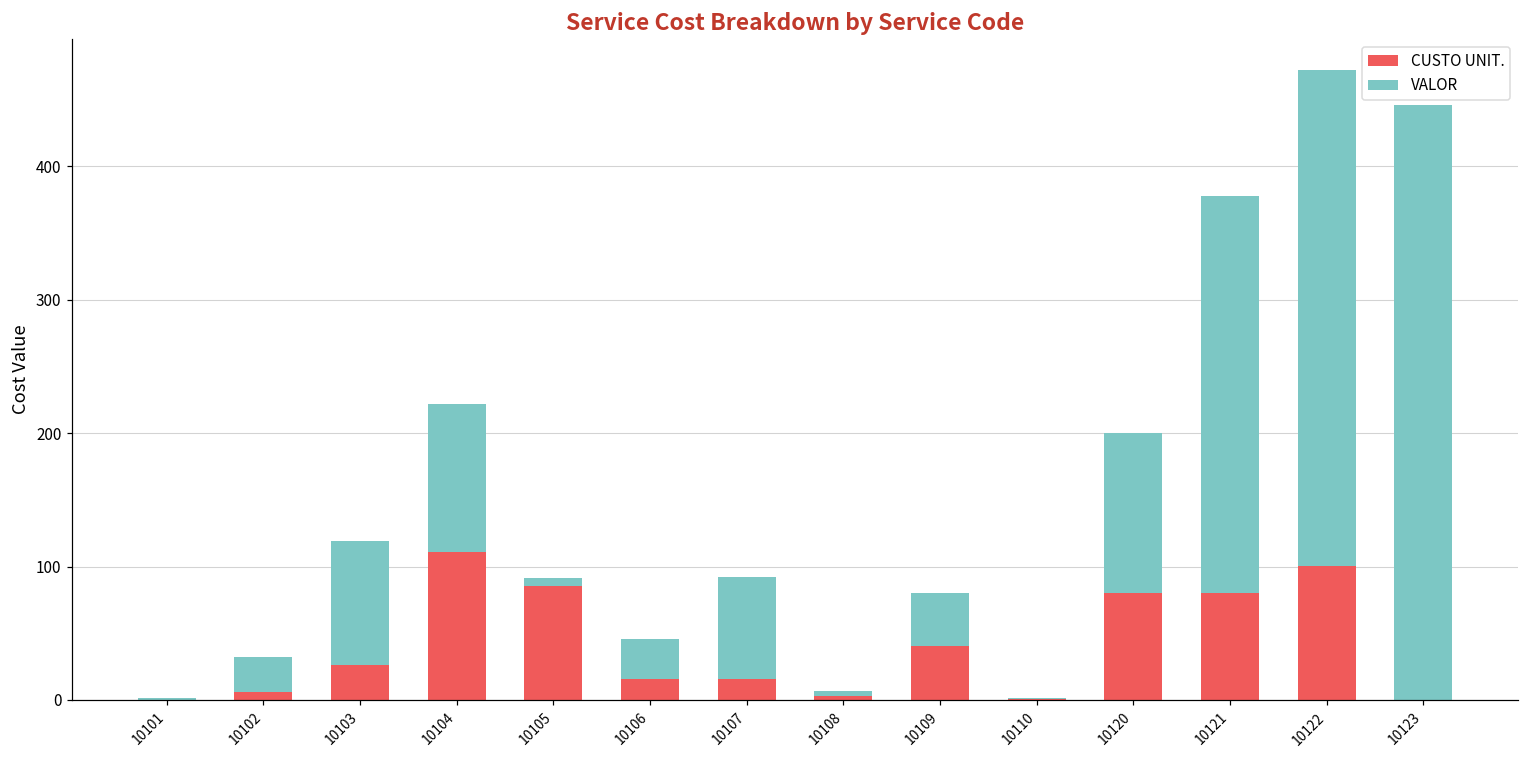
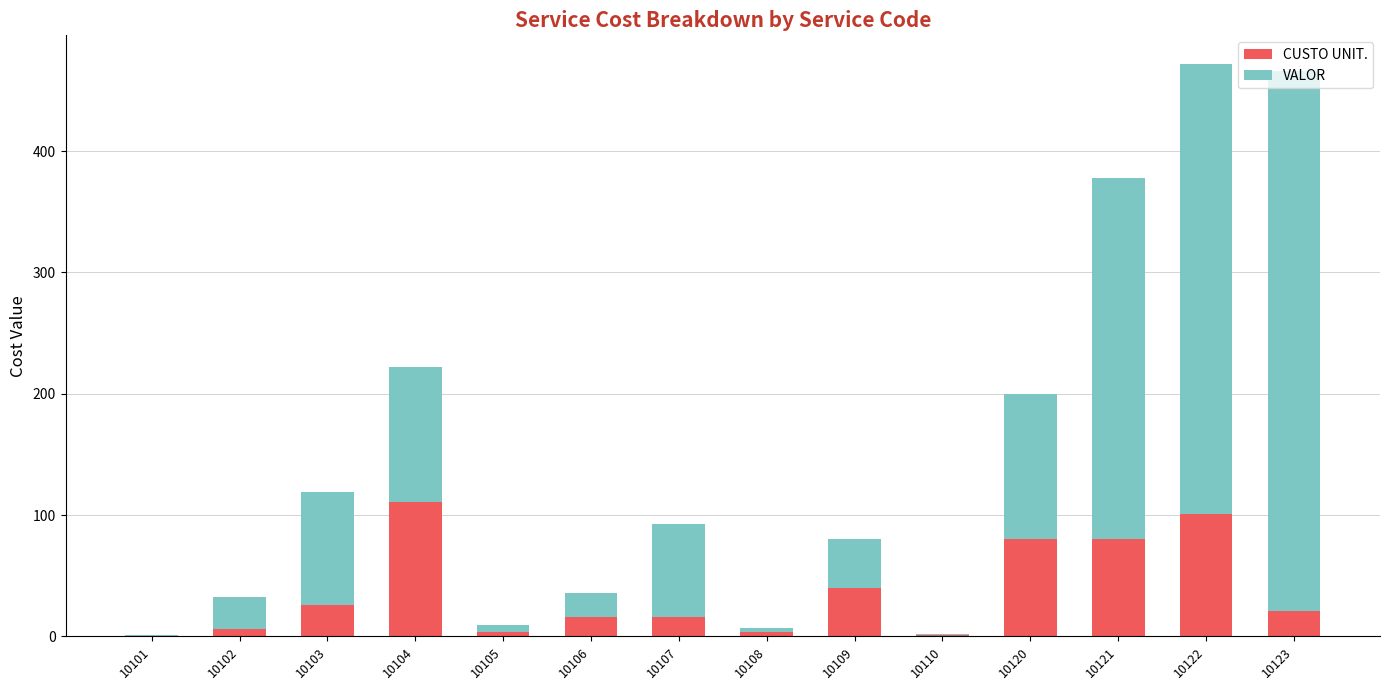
CUSTO UNIT., 10105: 86 -> 4
VALOR, 10106: 30 -> 20
CUSTO UNIT., 10123: 0 -> 21
